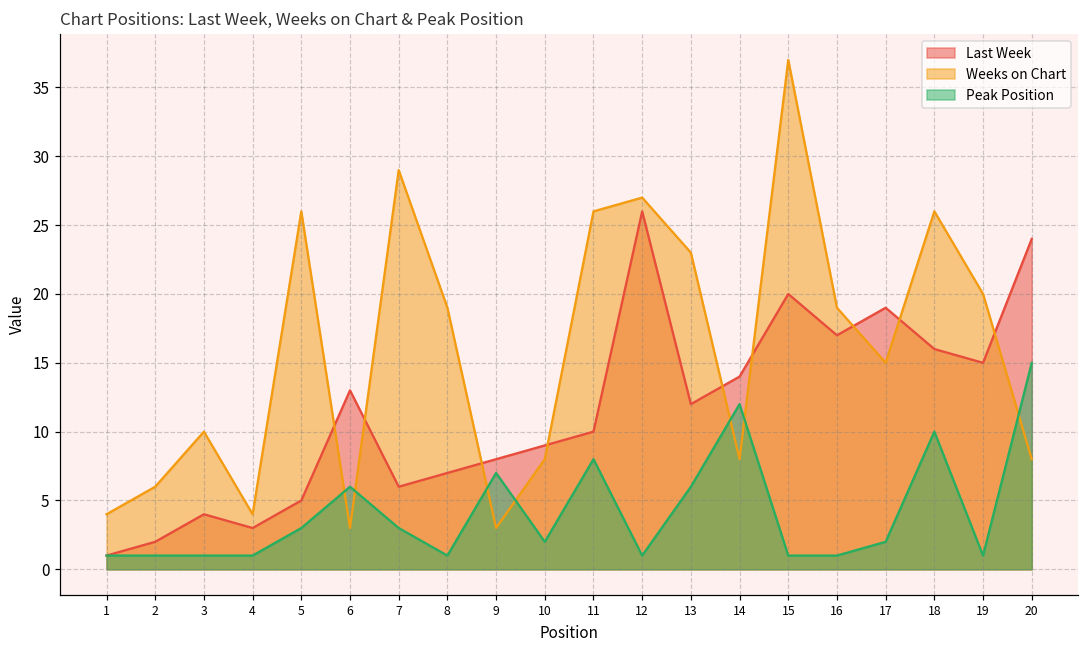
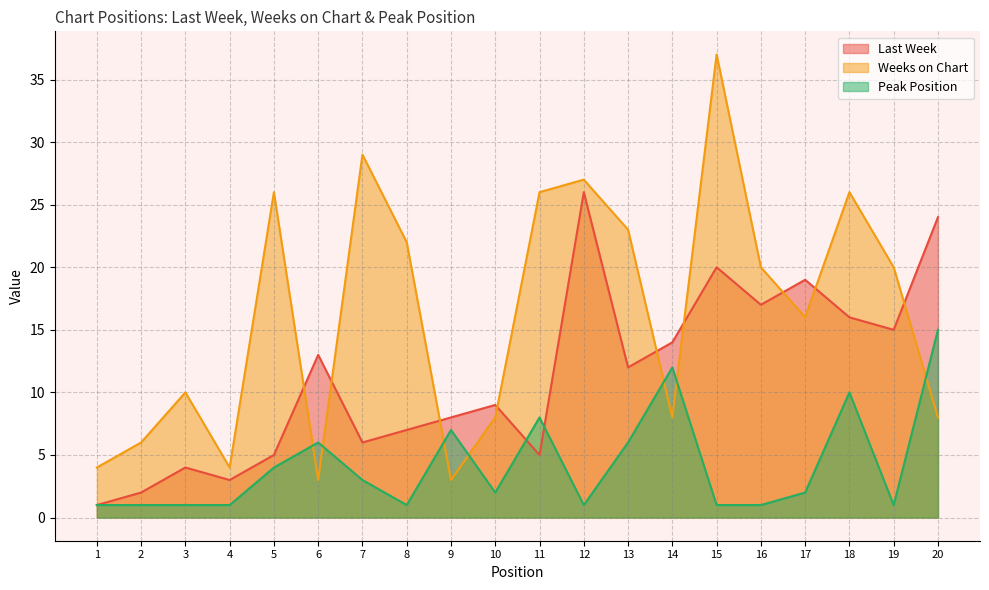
Peak Position, 5: 3 -> 4
Weeks on Chart, 8: 19 -> 22
Last Week, 11: 10 -> 5
Weeks on Chart, 16: 19 -> 20
Weeks on Chart, 17: 15 -> 16
